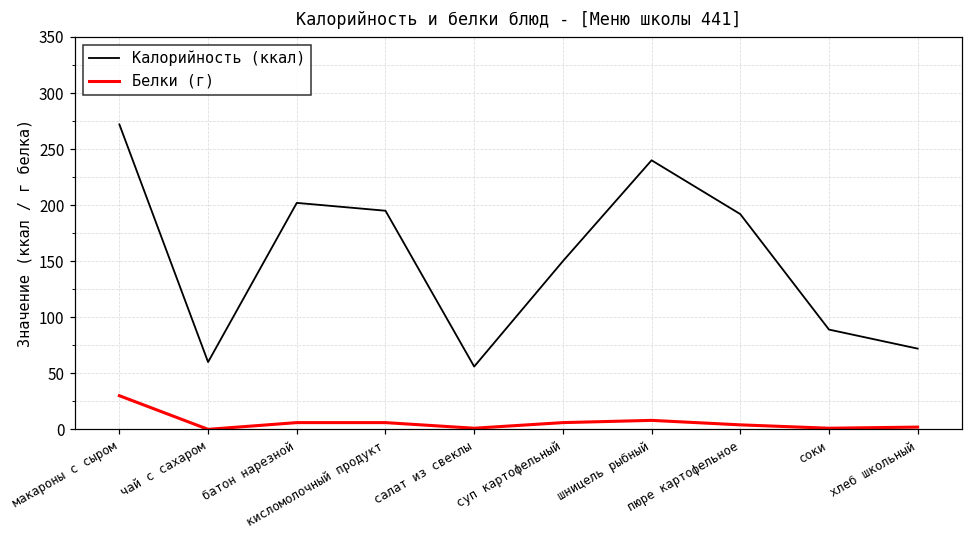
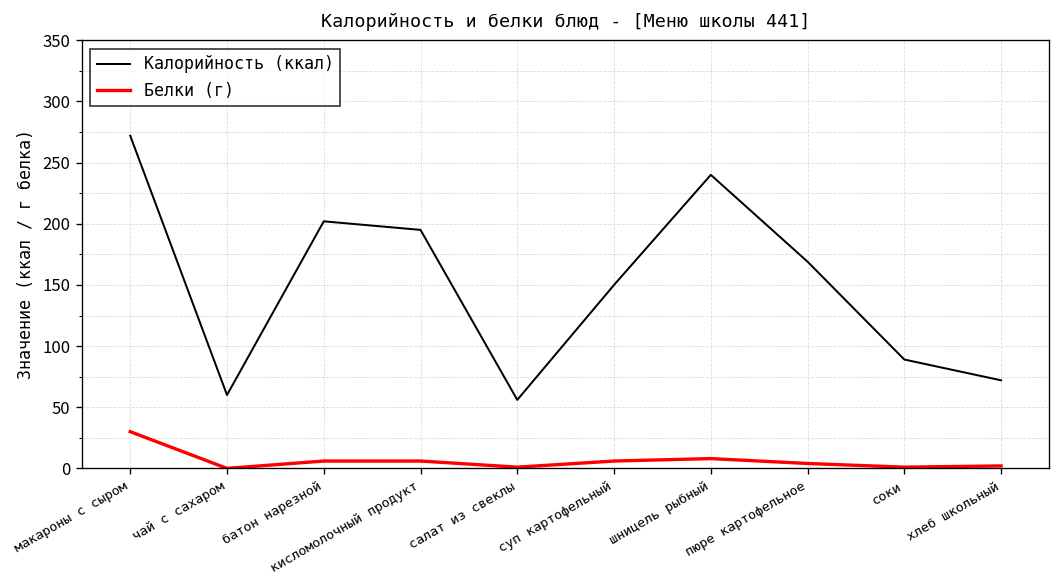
Калорийность (ккал), пюре картофельное: 192 -> 169
